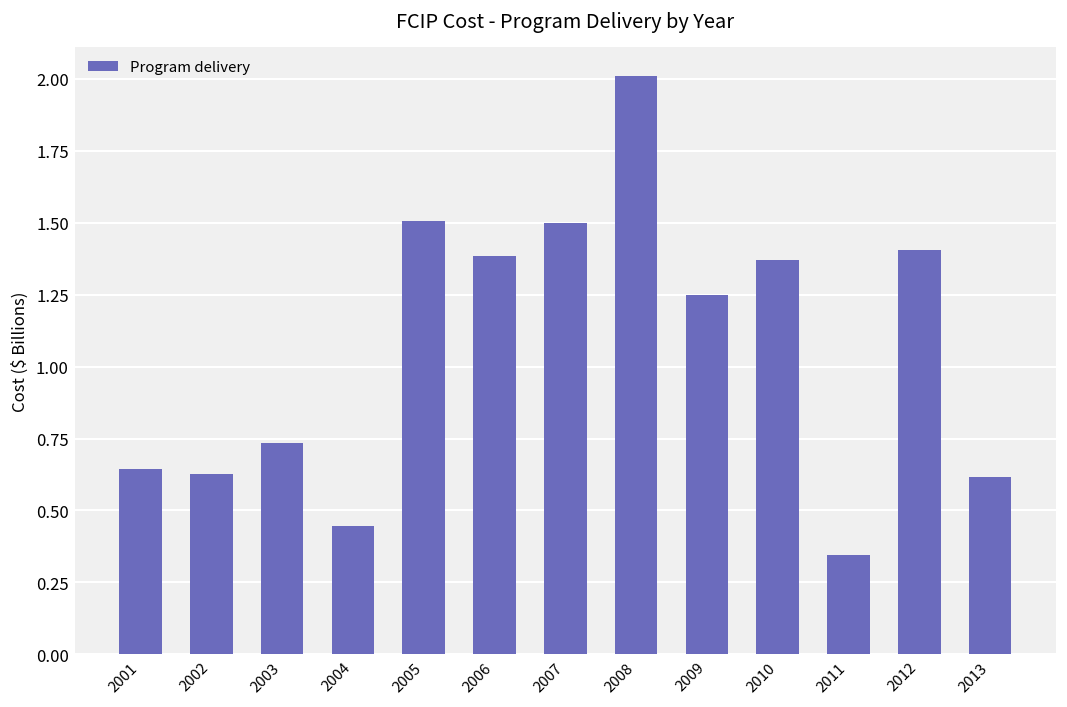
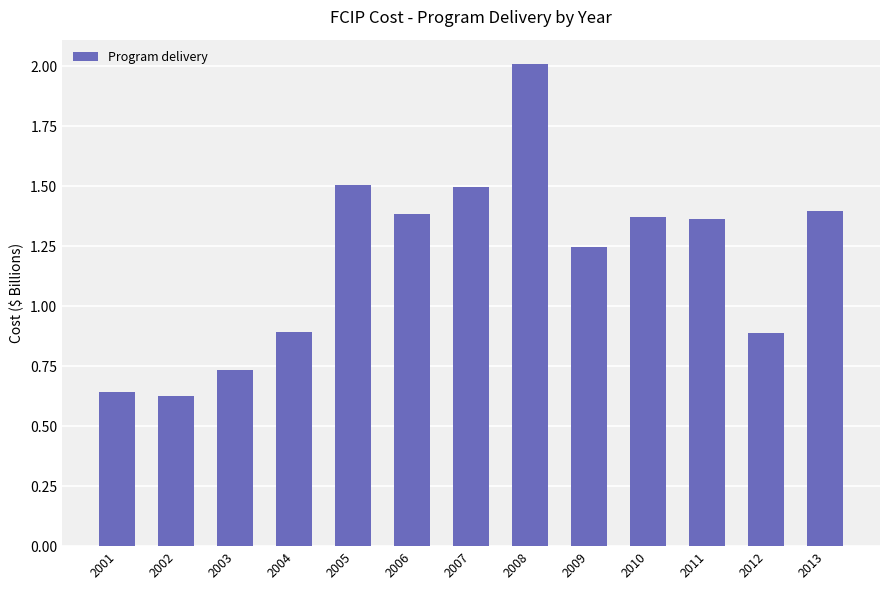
2004: 0.45 -> 0.89
2011: 0.35 -> 1.36
2012: 1.41 -> 0.89
2013: 0.62 -> 1.40
